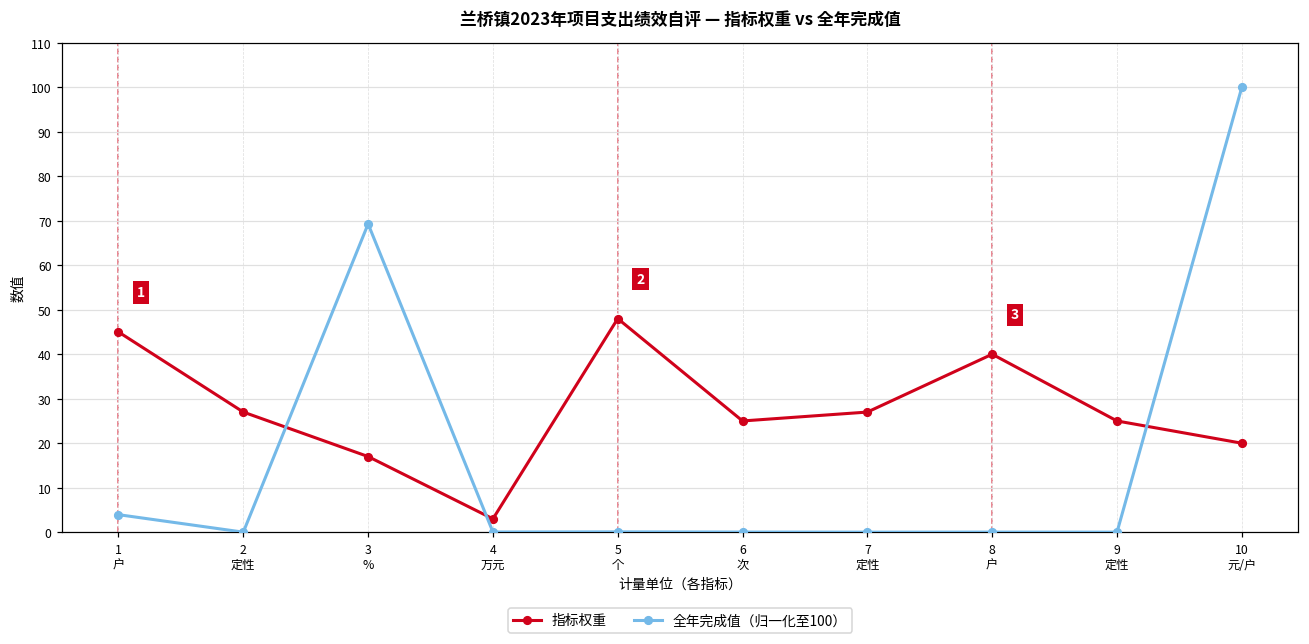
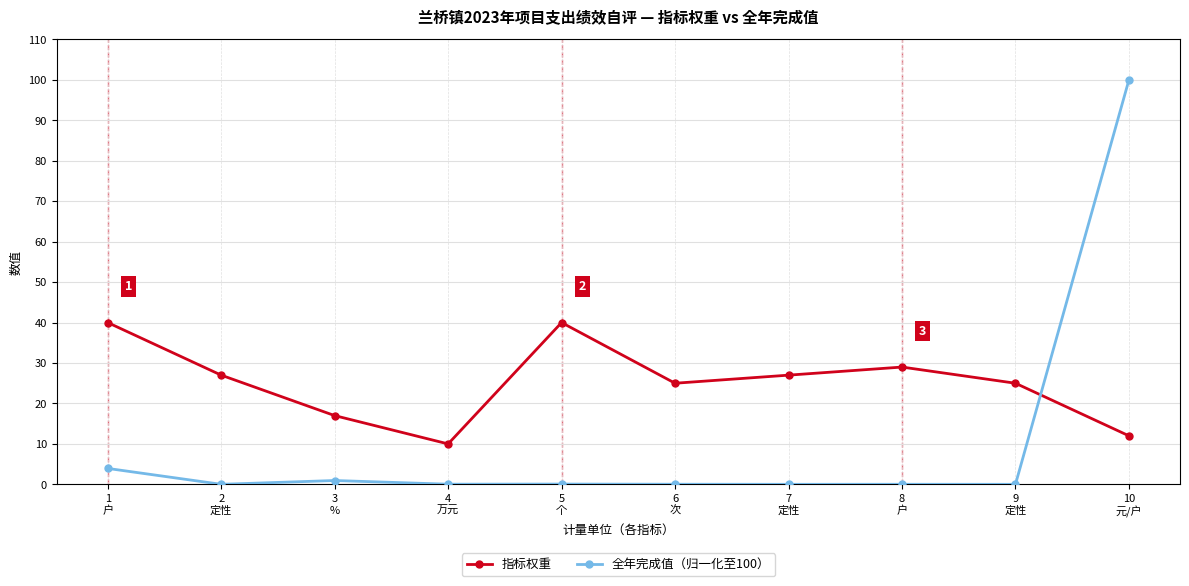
指标权重, 1 户: 45 -> 40
全年完成值（归一化至100）, 3 %: 69 -> 1
指标权重, 4 万元: 3 -> 10
指标权重, 5 个: 48 -> 40
指标权重, 8 户: 40 -> 29
指标权重, 10 元/户: 20 -> 12
